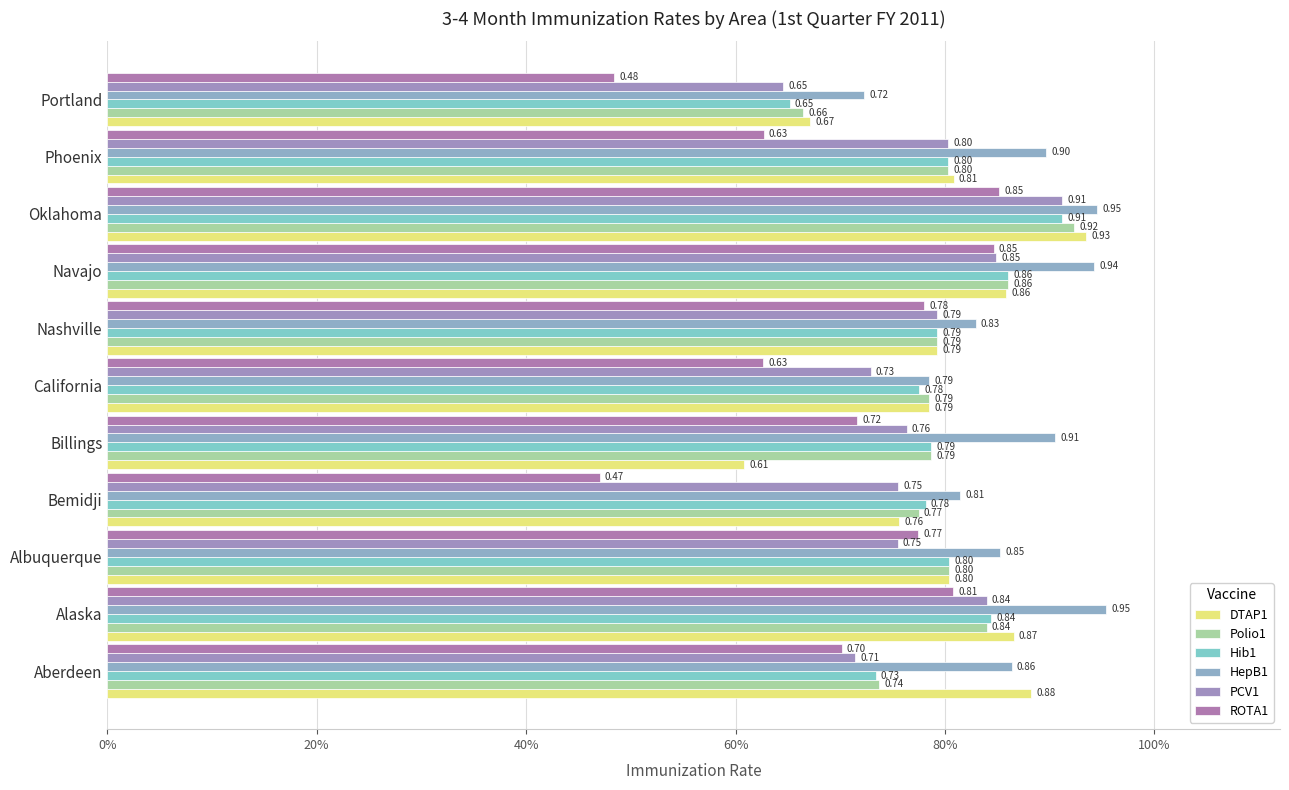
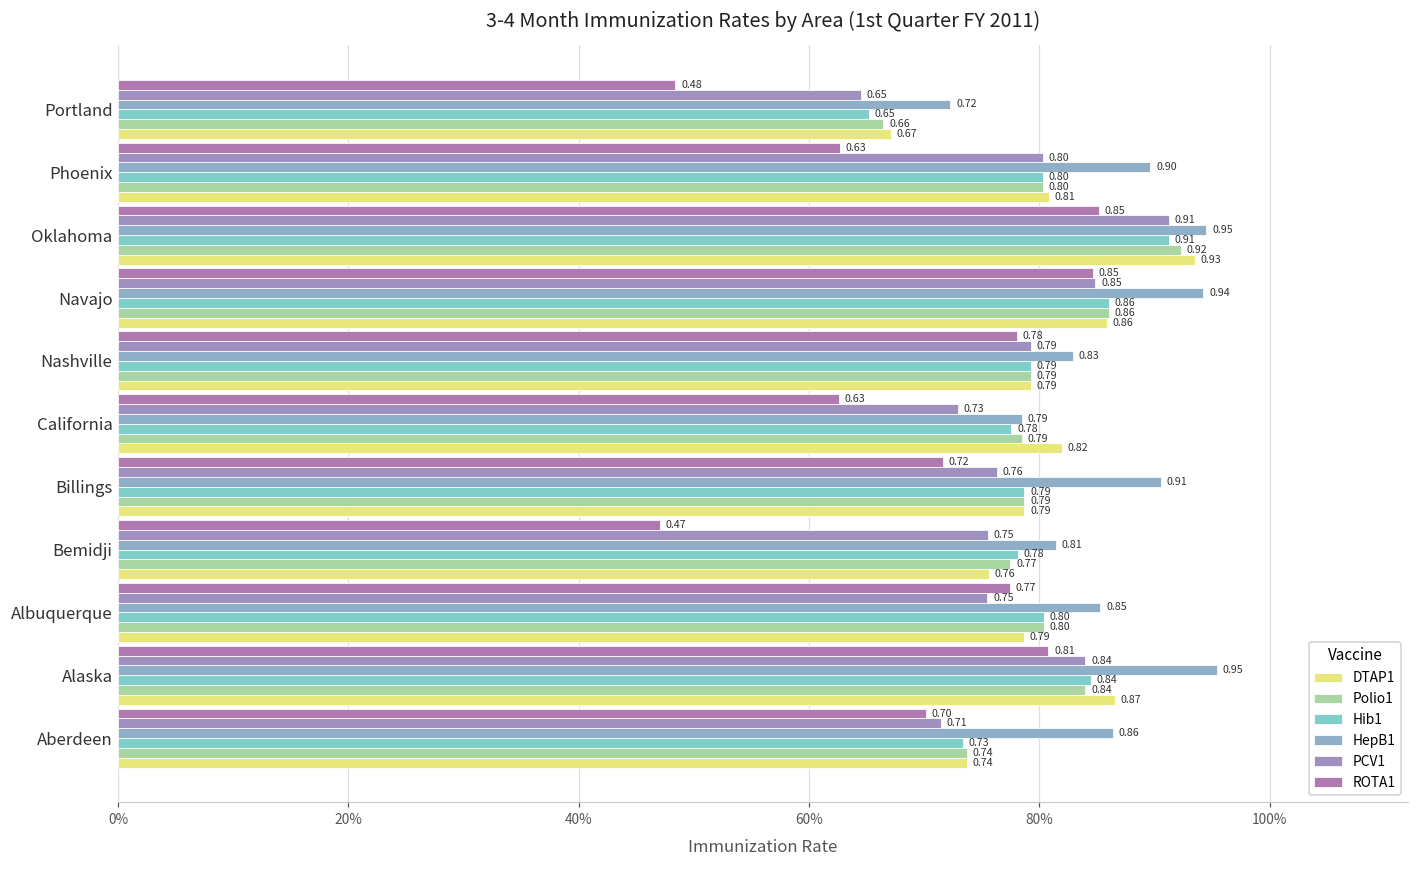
DTAP1, California: 0.79 -> 0.82
DTAP1, Billings: 0.61 -> 0.79
DTAP1, Albuquerque: 0.80 -> 0.79
DTAP1, Aberdeen: 0.88 -> 0.74
